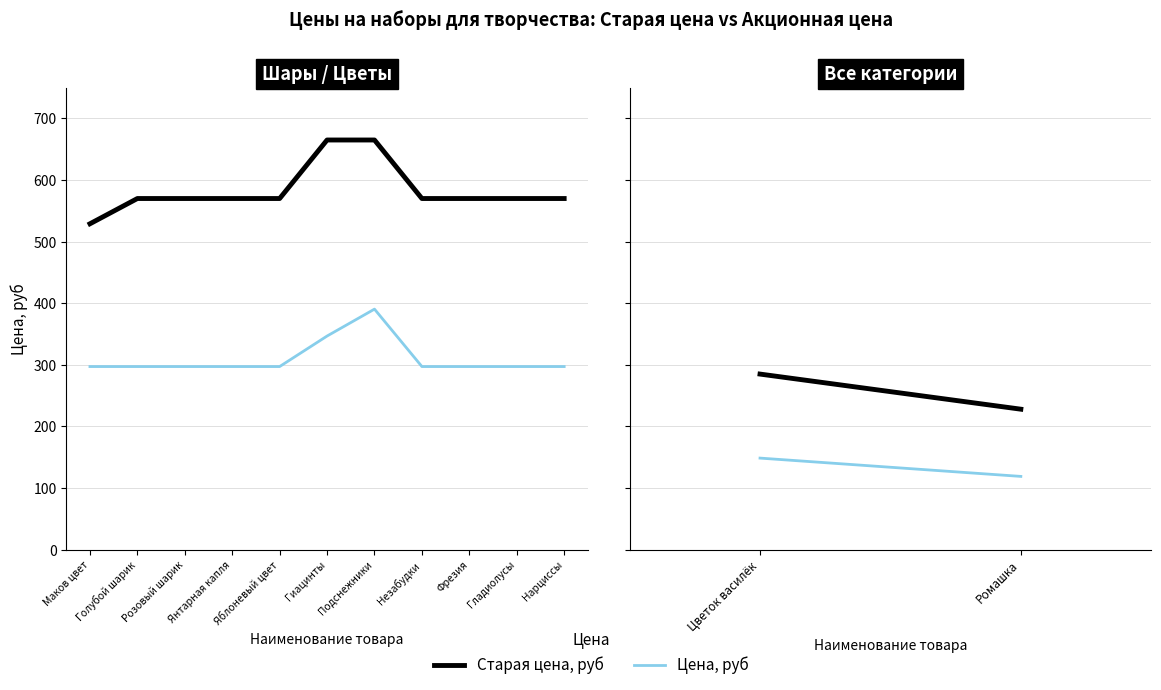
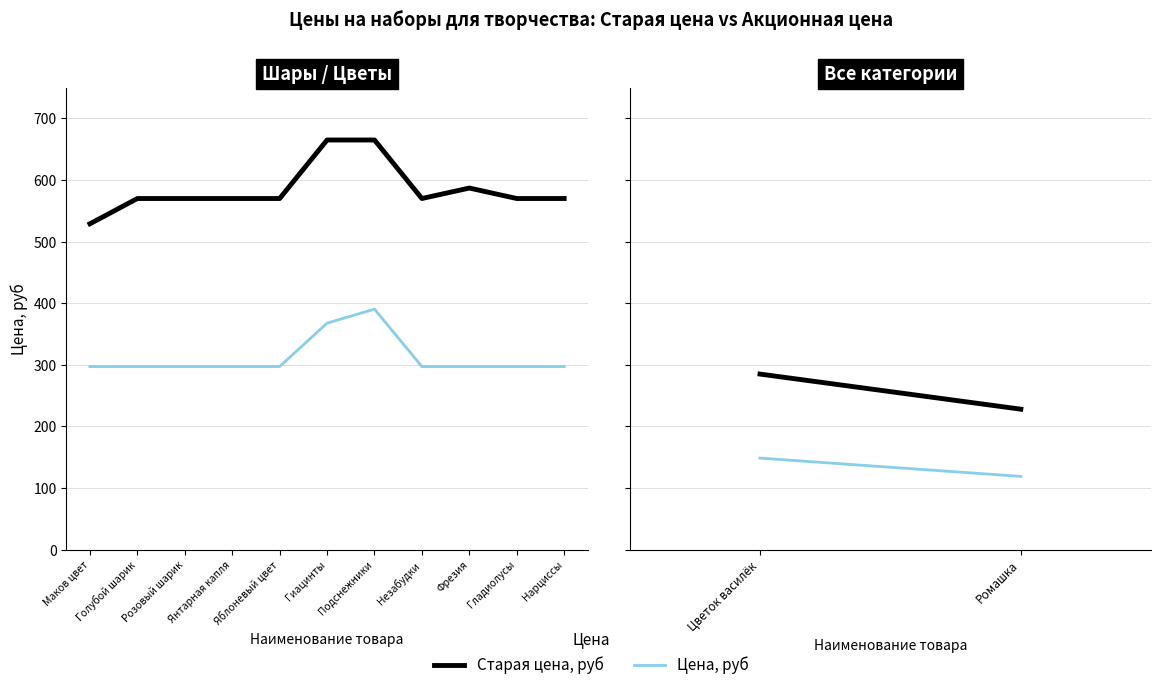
Шары / Цветы, Цена, руб, Гиацинты: 350 -> 370
Шары / Цветы, Старая цена, руб, Фрезия: 570 -> 590
